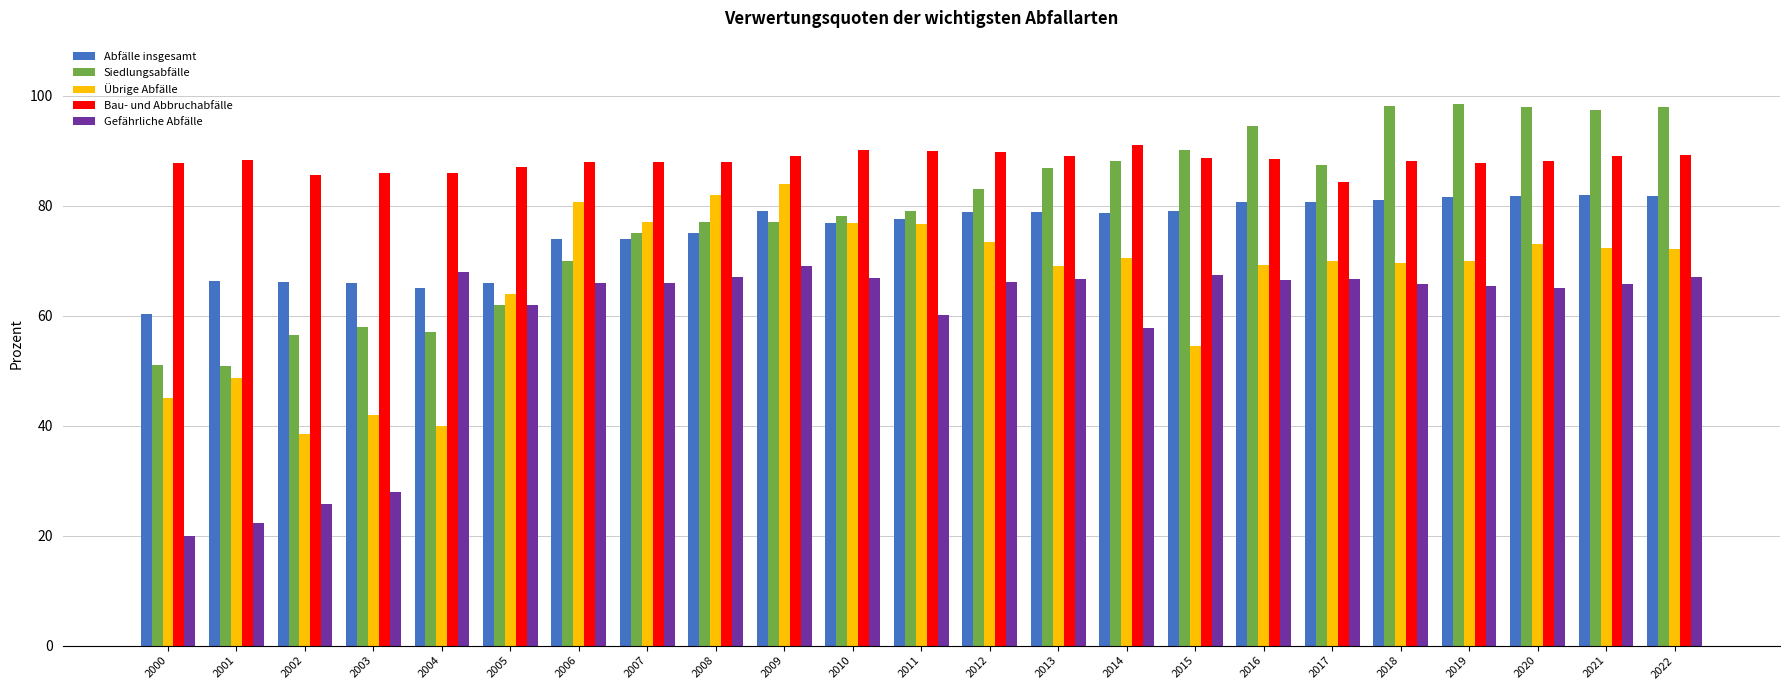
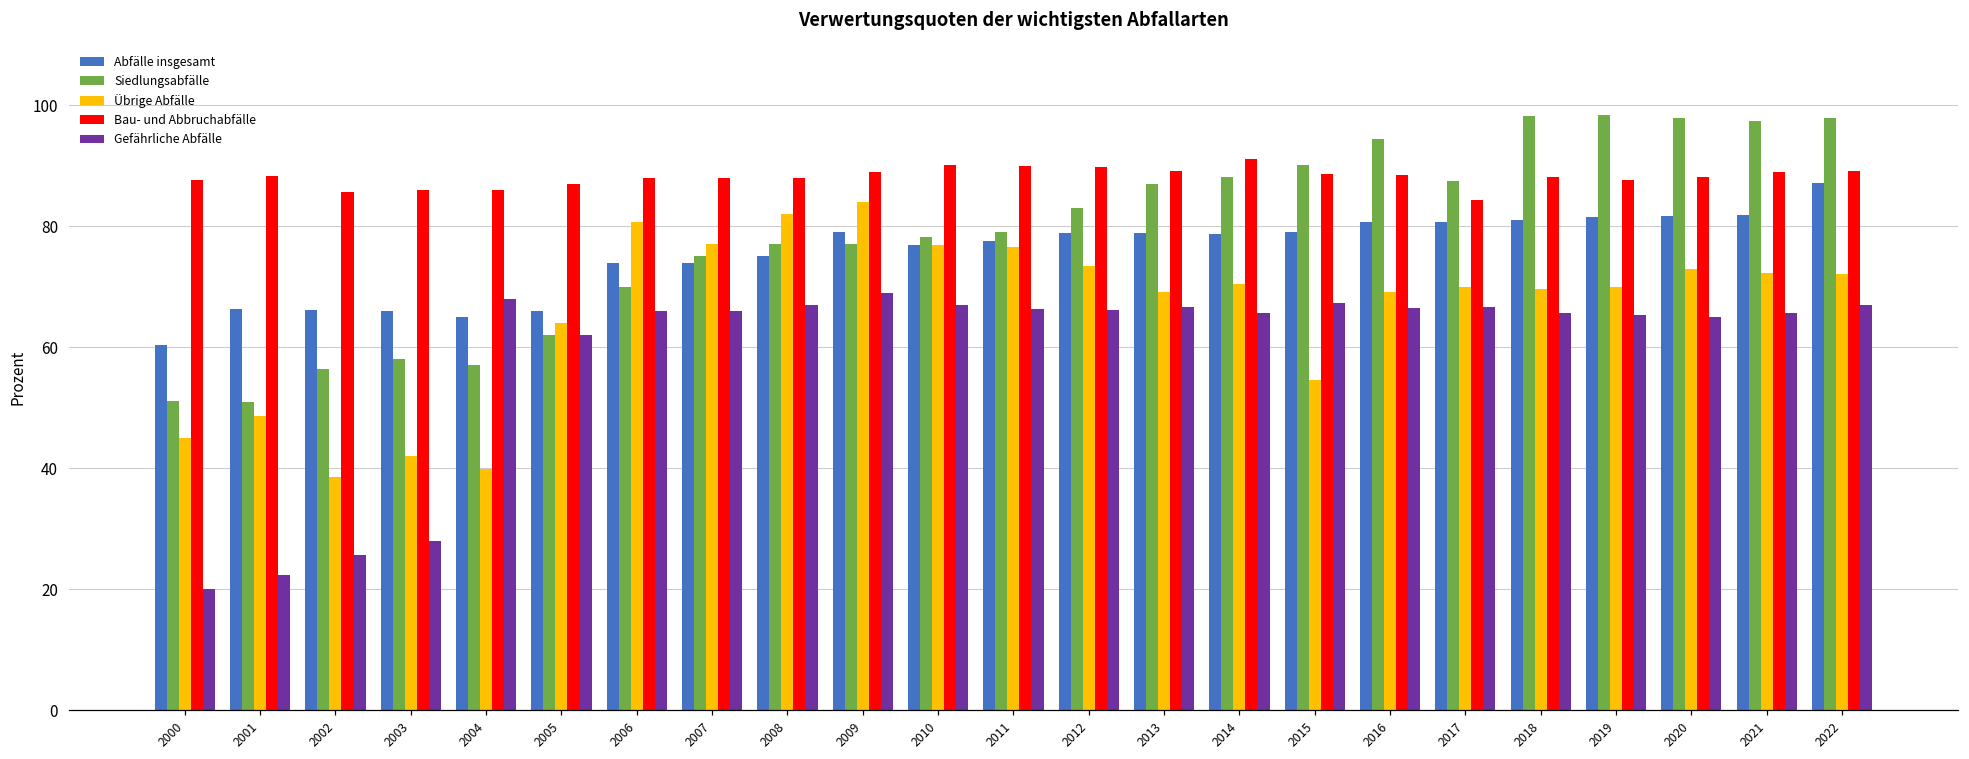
Gefährliche Abfälle, 2011: 60 -> 66
Gefährliche Abfälle, 2014: 58 -> 66
Abfälle insgesamt, 2022: 82 -> 87
